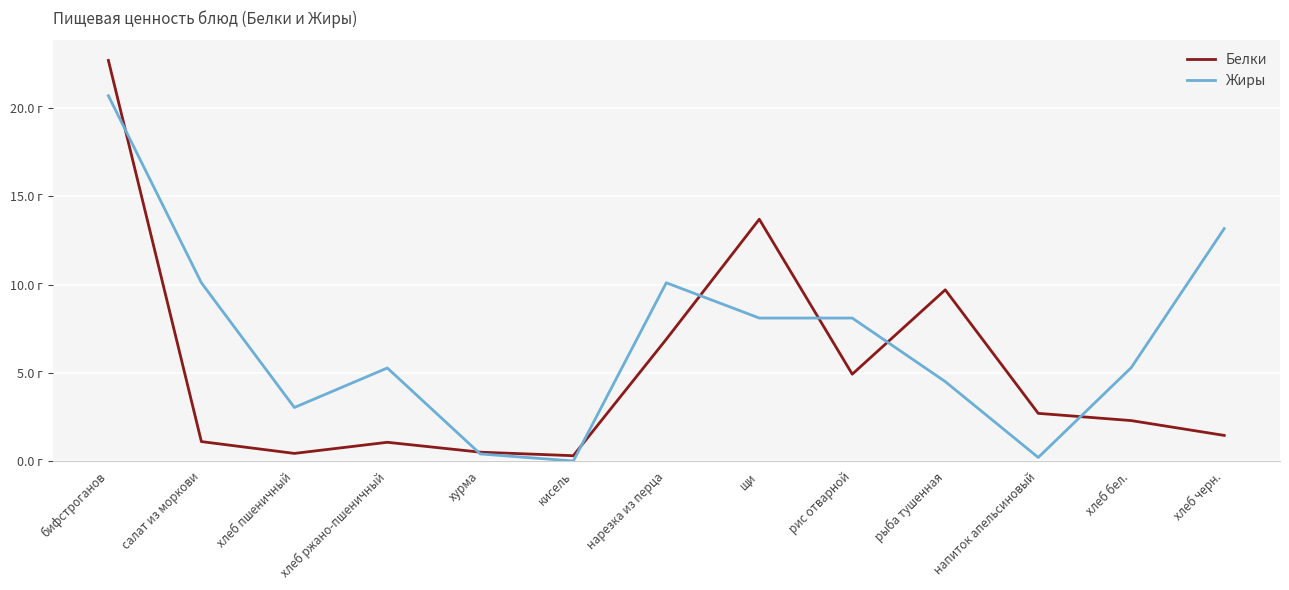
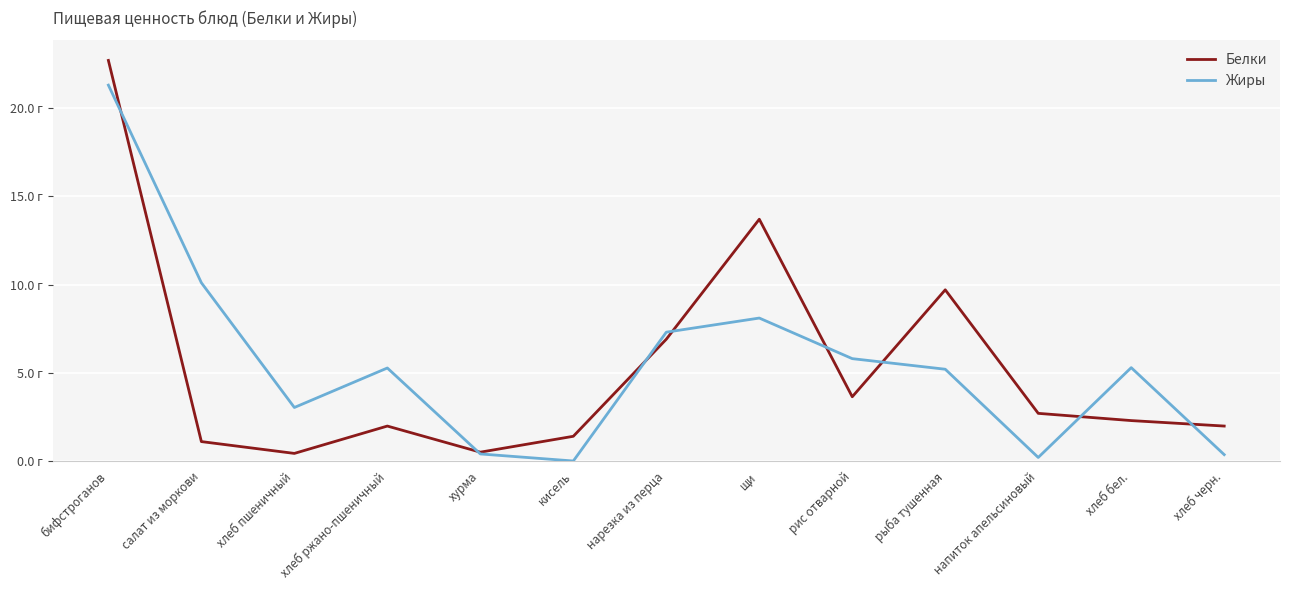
Жиры, бифстроганов: 20.7 г -> 21.3 г
Белки, хлеб ржано-пшеничный: 1.1 г -> 2.0 г
Белки, кисель: 0.3 г -> 1.4 г
Жиры, нарезка из перца: 10.1 г -> 7.3 г
Белки, рис отварной: 4.9 г -> 3.6 г
Жиры, рис отварной: 8.1 г -> 5.8 г
Жиры, рыба тушенная: 4.5 г -> 5.2 г
Белки, хлеб черн.: 1.5 г -> 2.0 г
Жиры, хлеб черн.: 13.2 г -> 0.4 г
